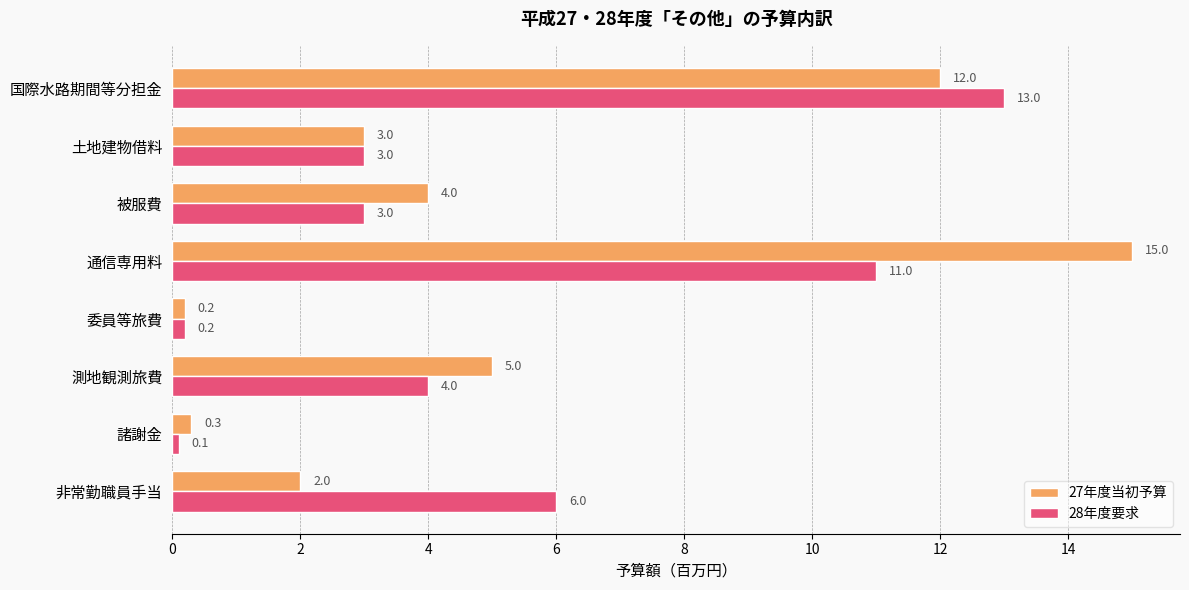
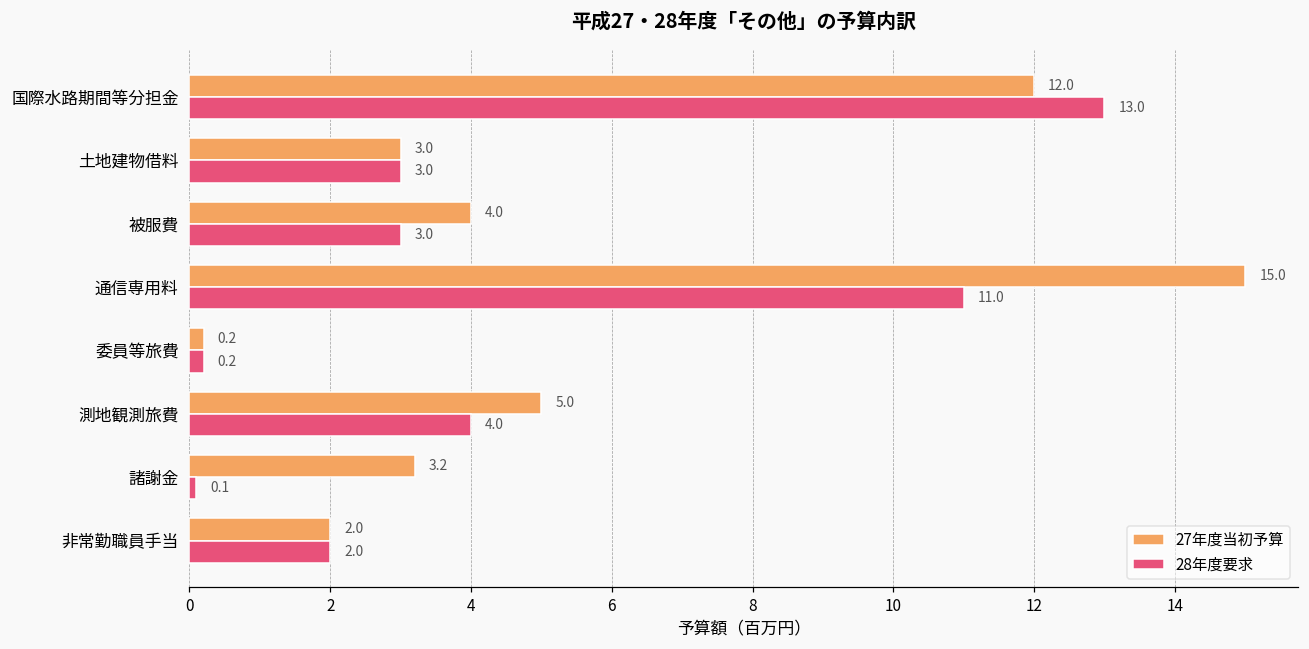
27年度当初予算, 諸謝金: 0.3 -> 3.2
28年度要求, 非常勤職員手当: 6.0 -> 2.0
